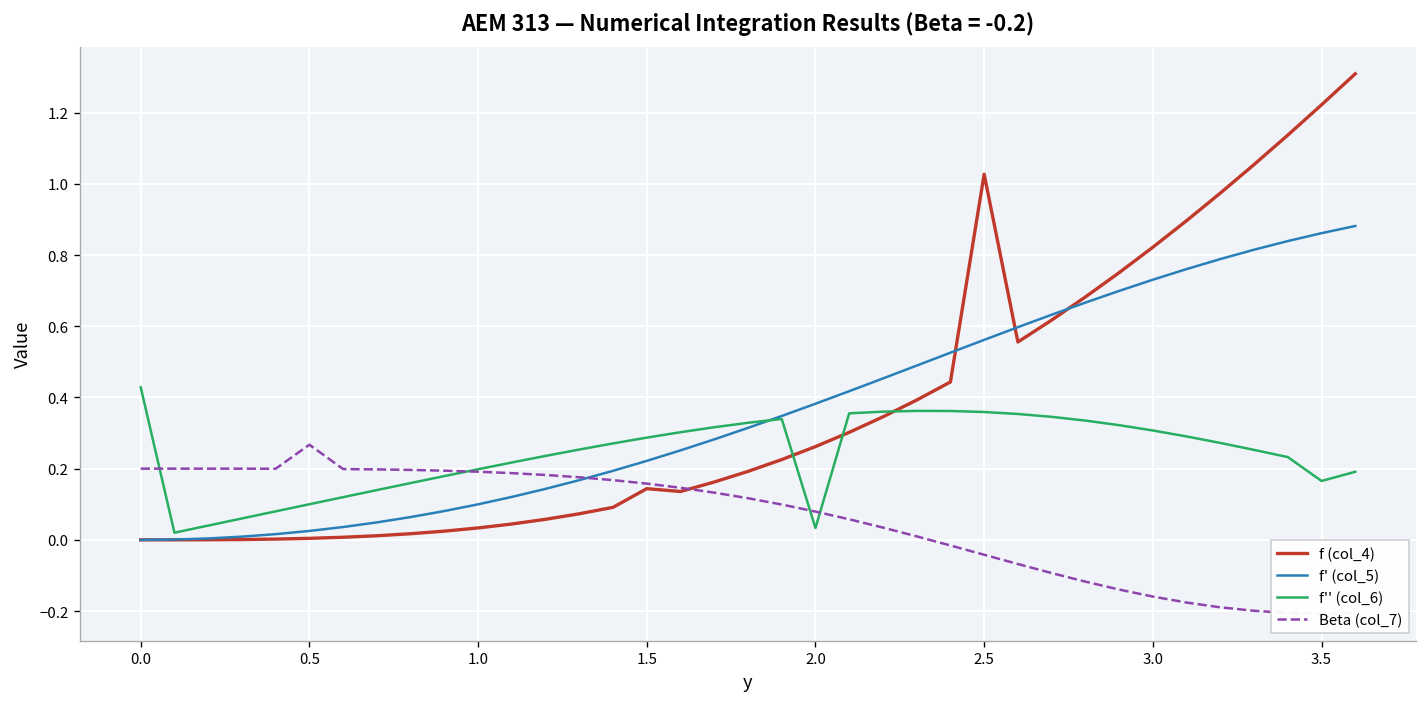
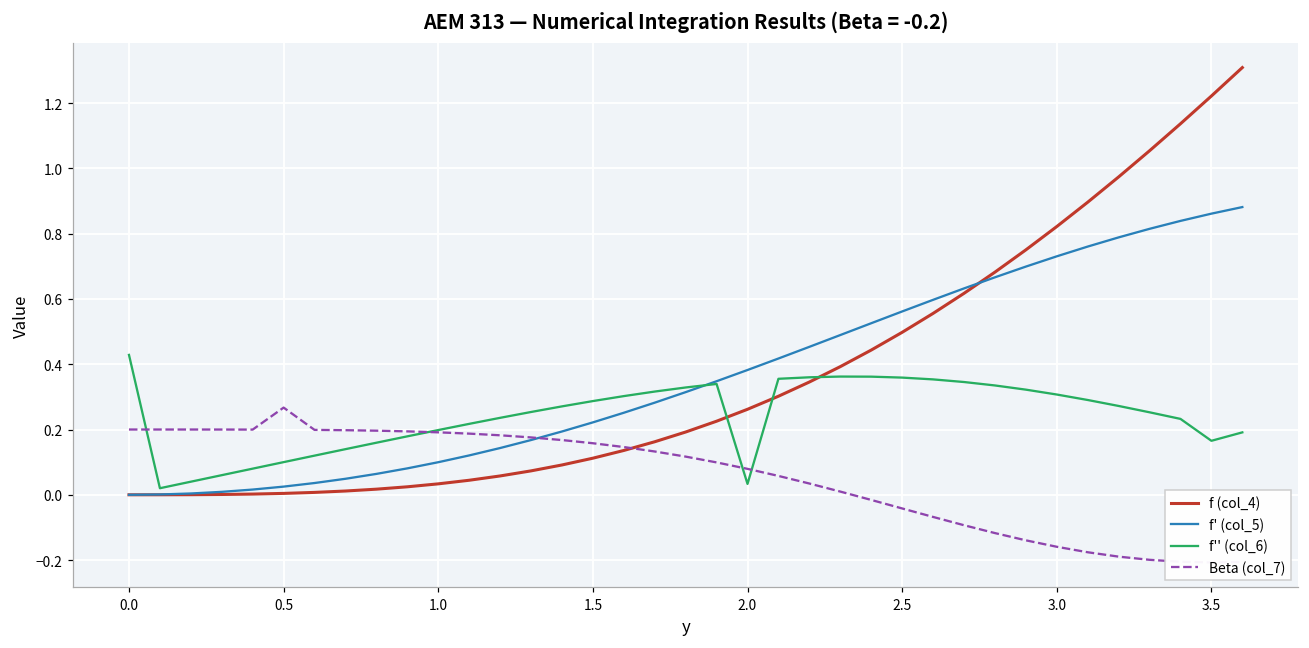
f (col_4), 1.5: 0.14 -> 0.11
f (col_4), 2.5: 1.03 -> 0.50
